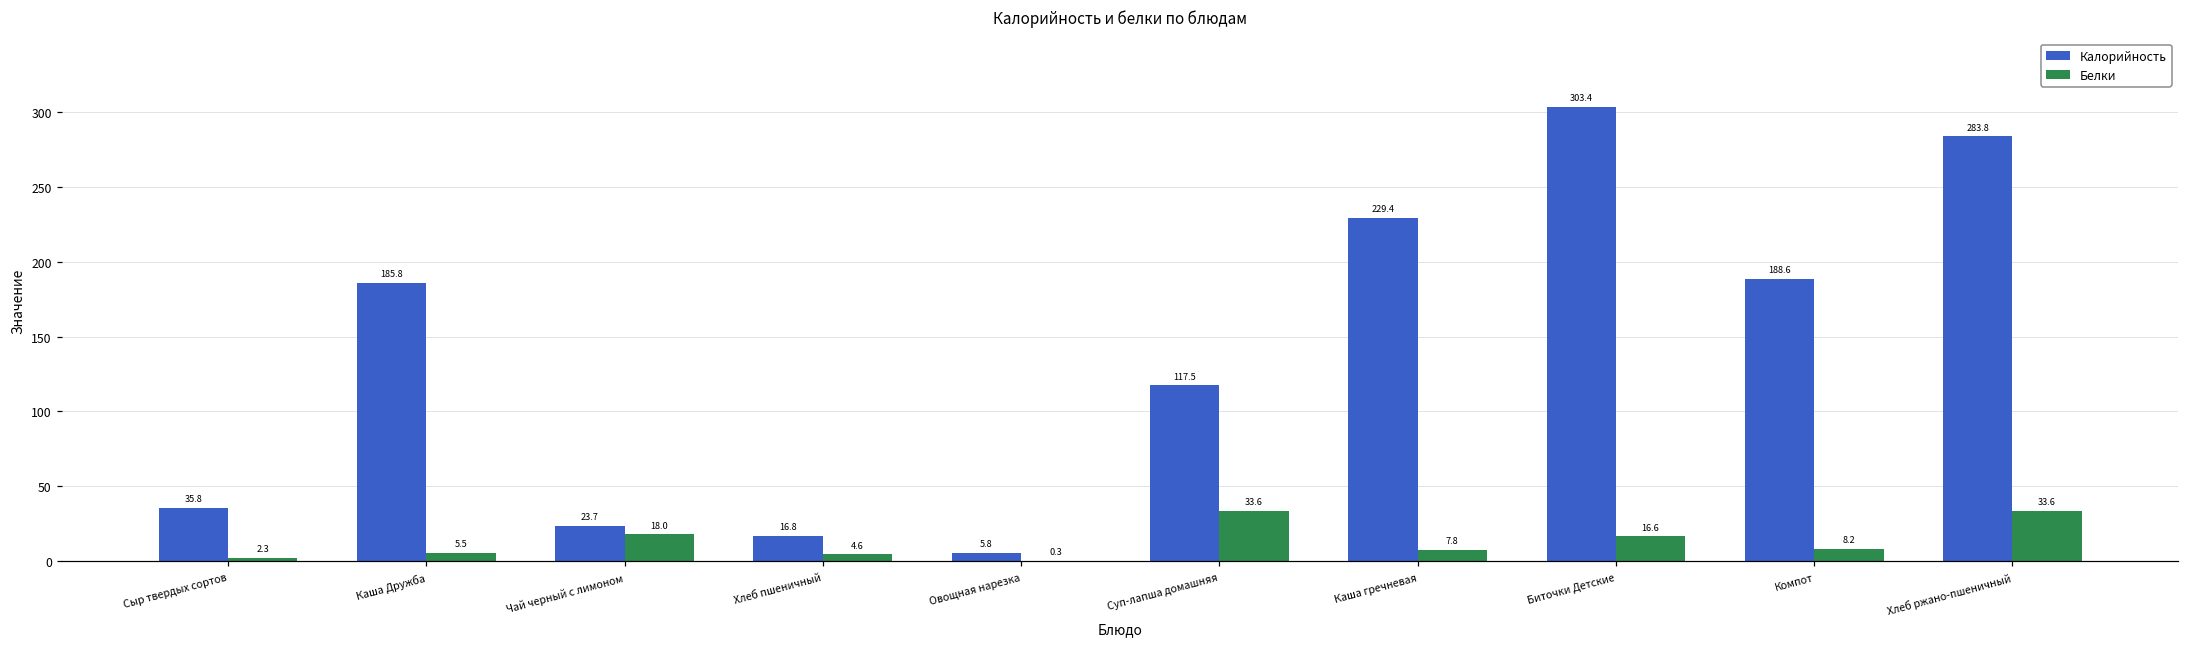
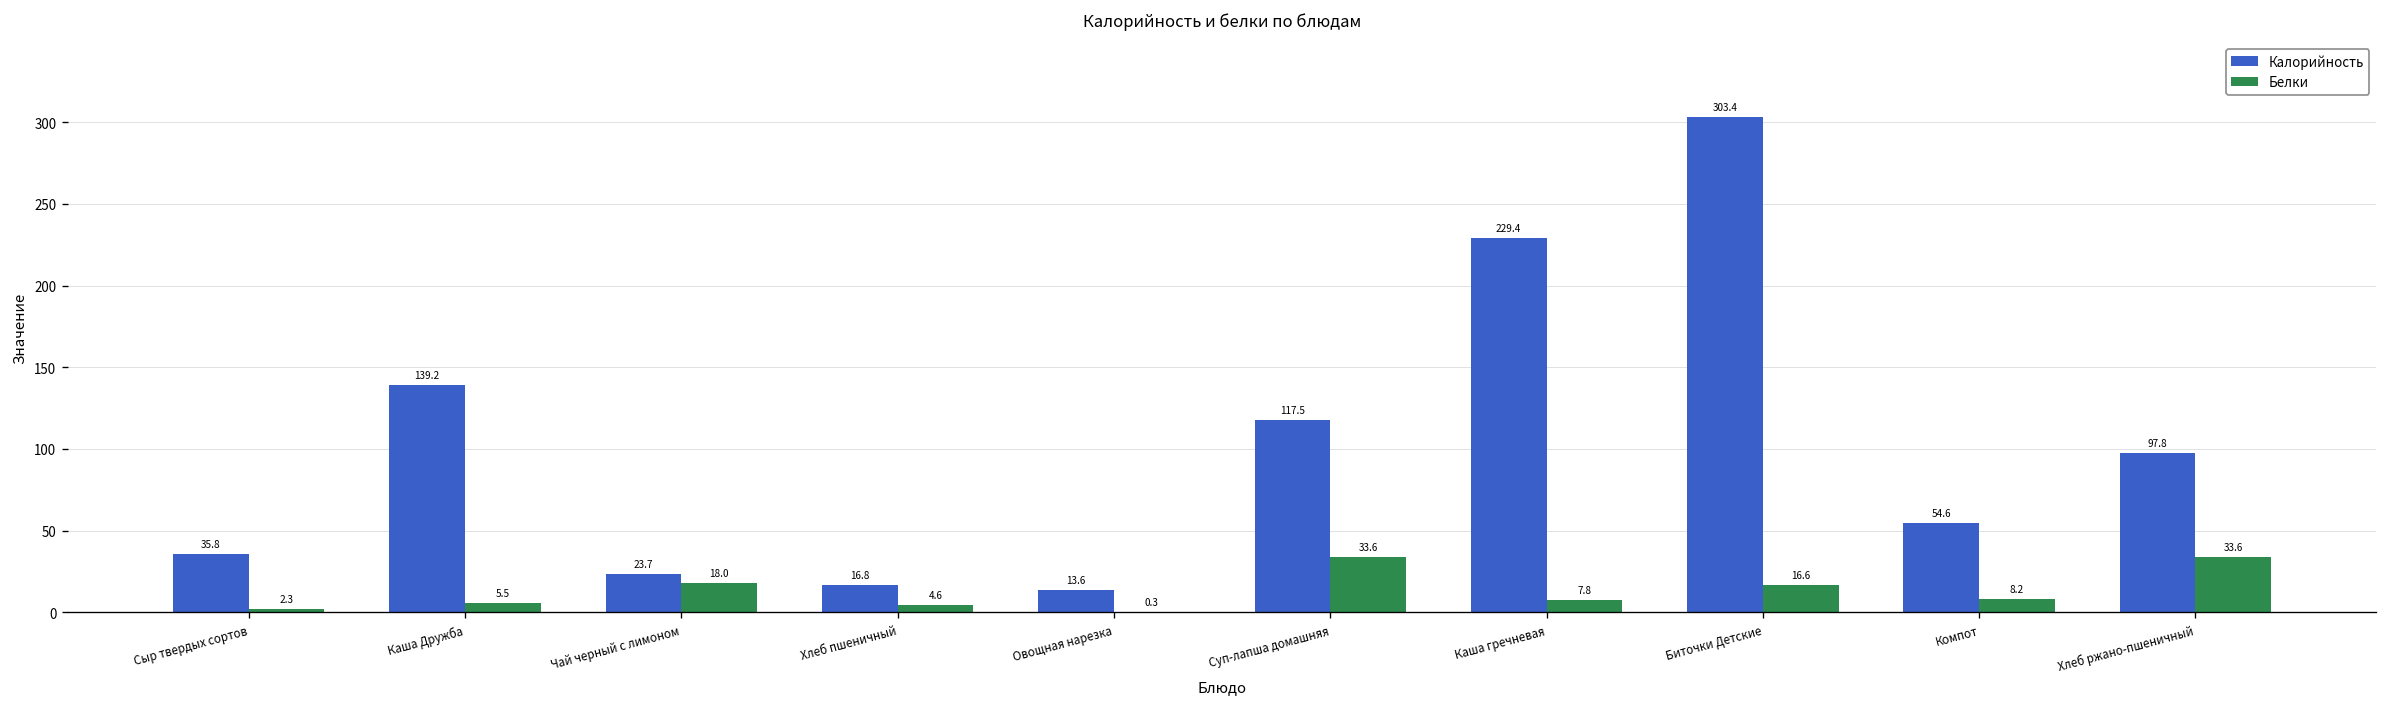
Калорийность, Каша Дружба: 185.8 -> 139.2
Калорийность, Овощная нарезка: 5.8 -> 13.6
Калорийность, Компот: 188.6 -> 54.6
Калорийность, Хлеб ржано-пшеничный: 283.8 -> 97.8
